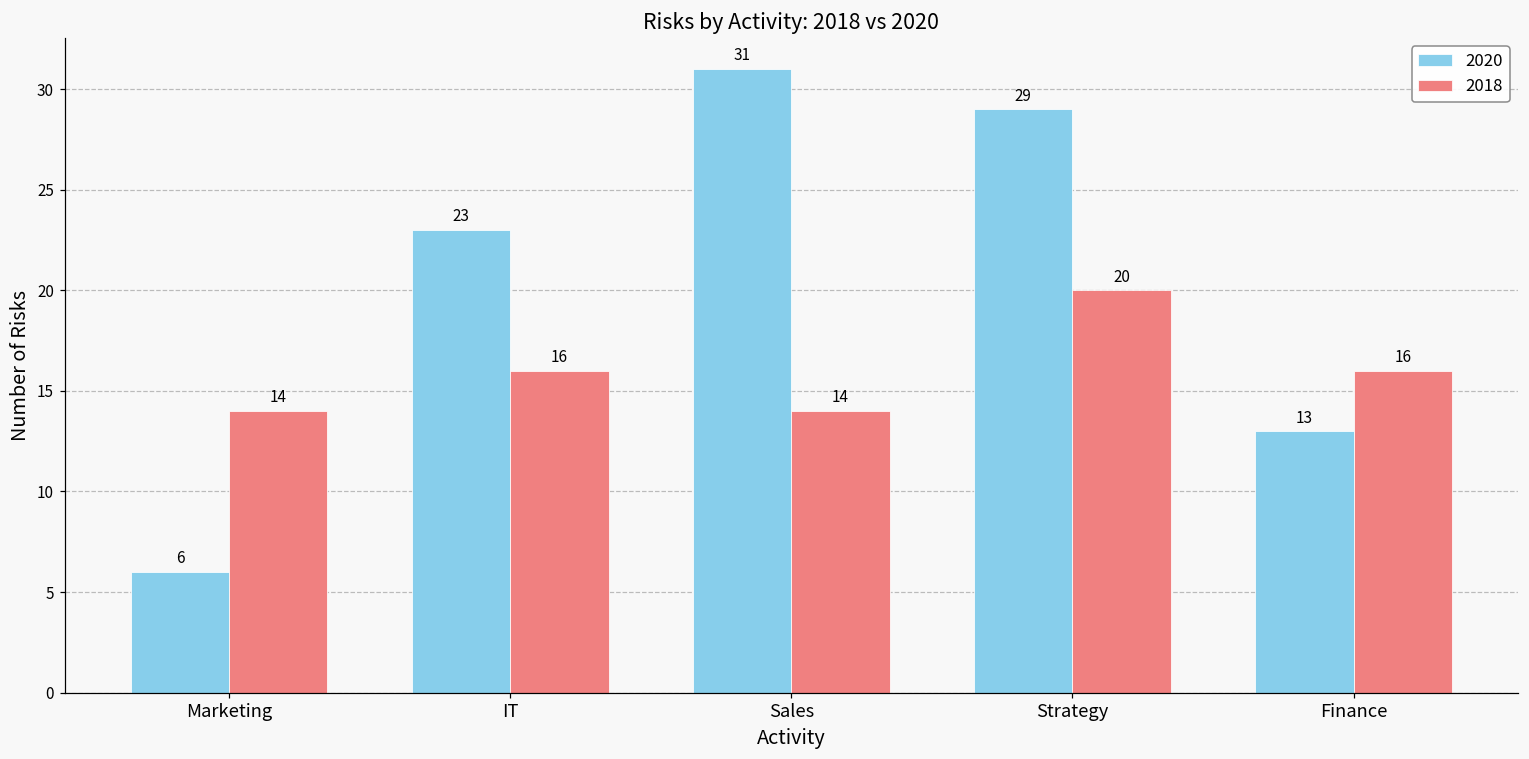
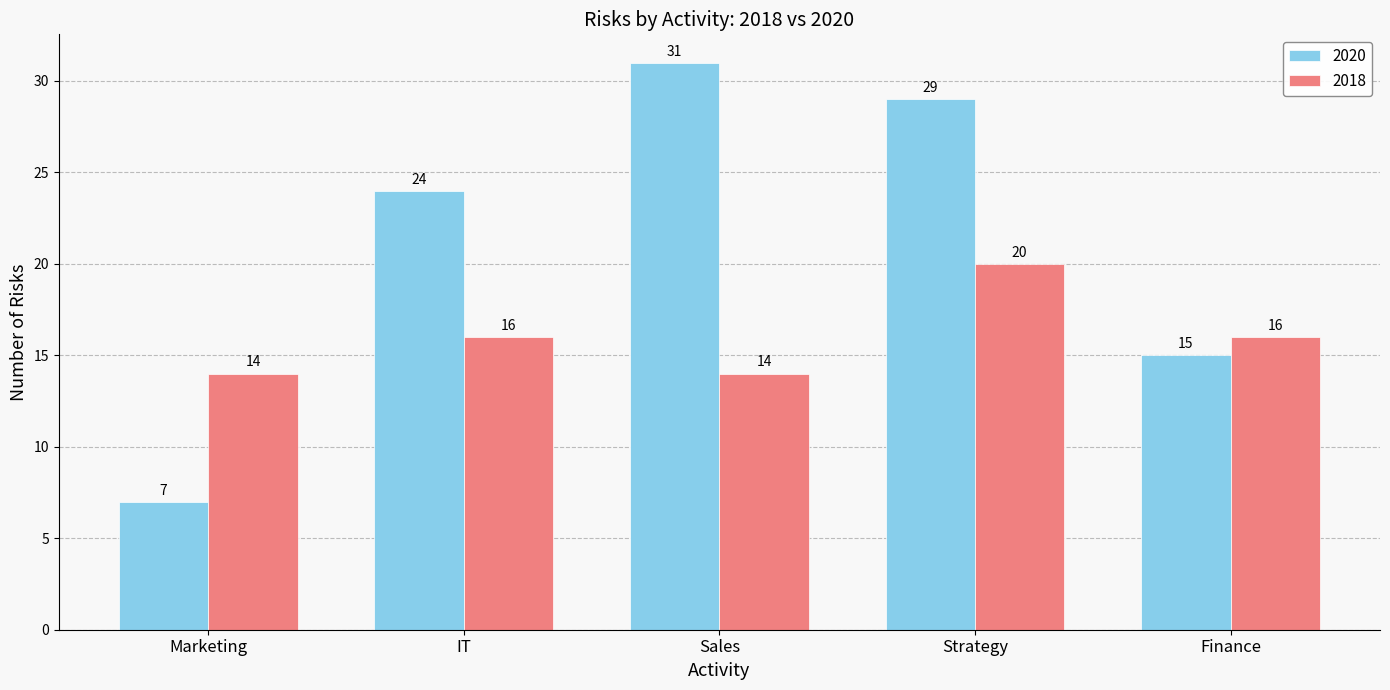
2020, Marketing: 6 -> 7
2020, IT: 23 -> 24
2020, Finance: 13 -> 15
